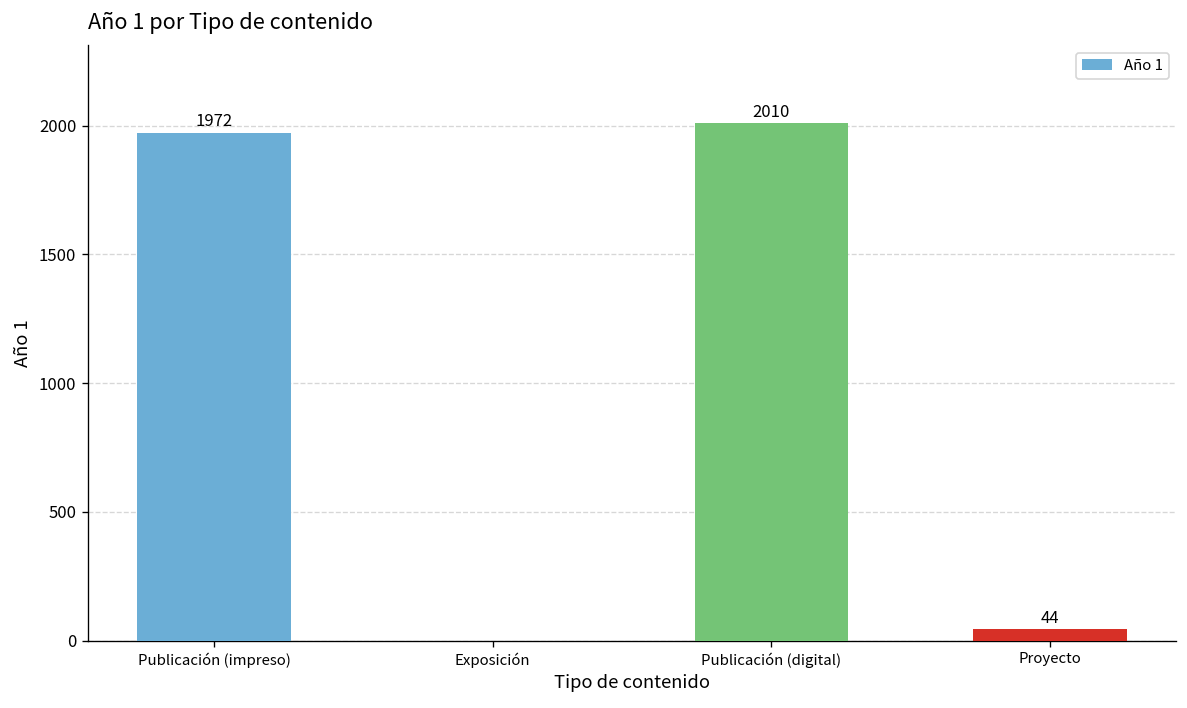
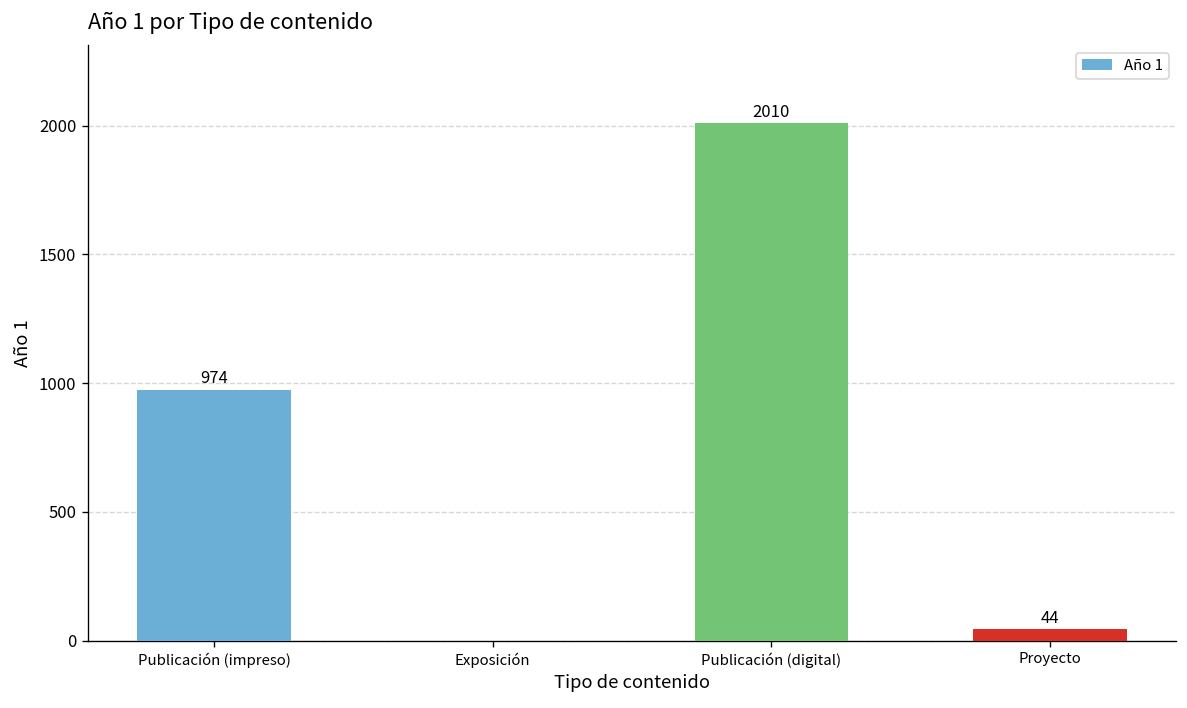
Publicación (impreso): 1972 -> 974
